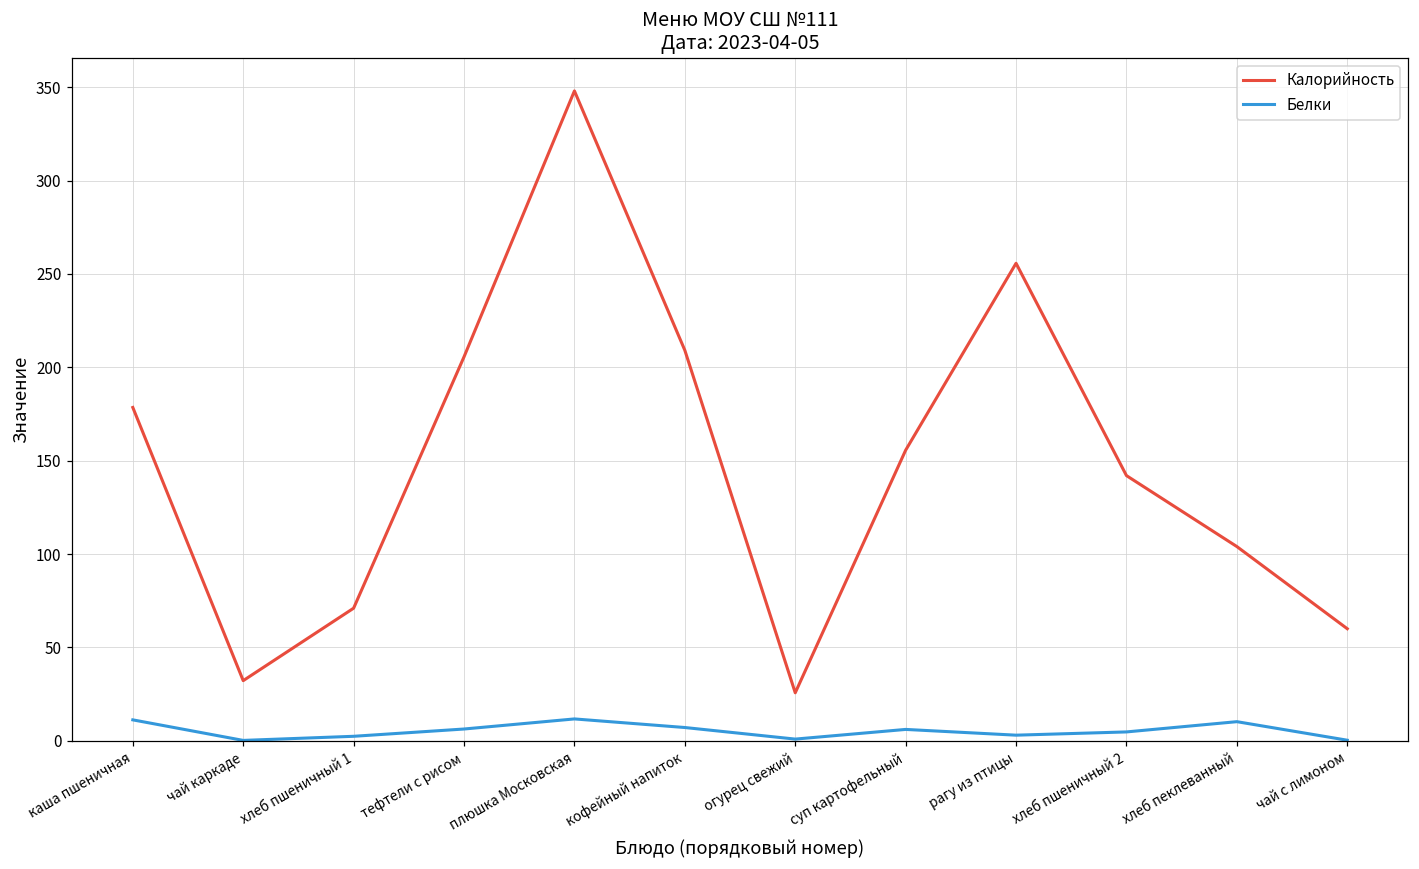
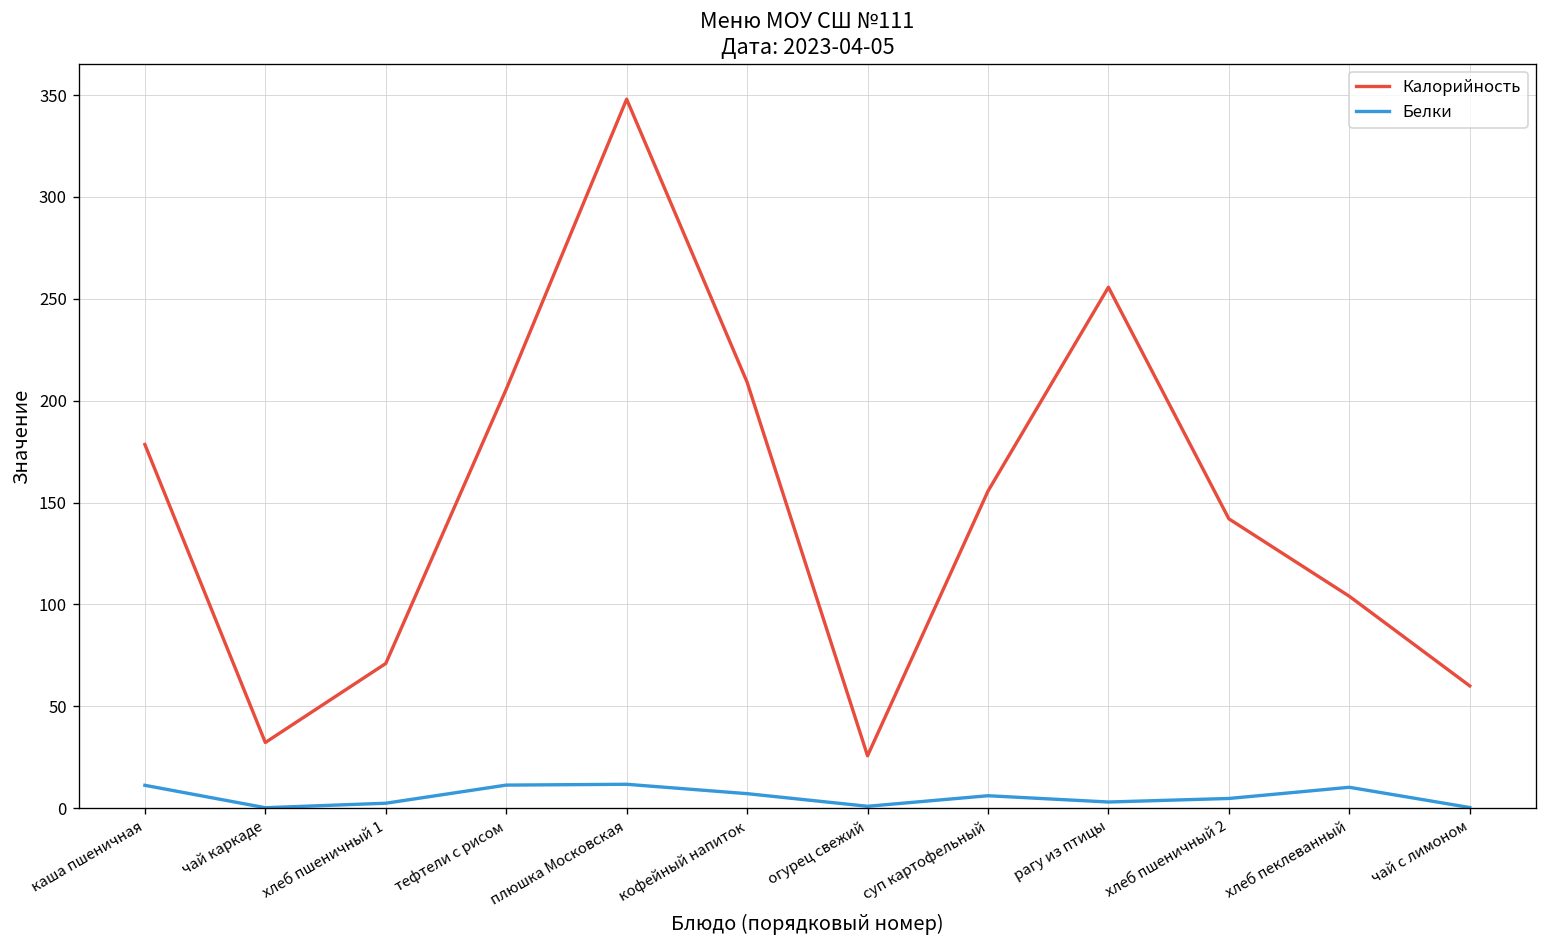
Белки, тефтели с рисом: 6 -> 11
